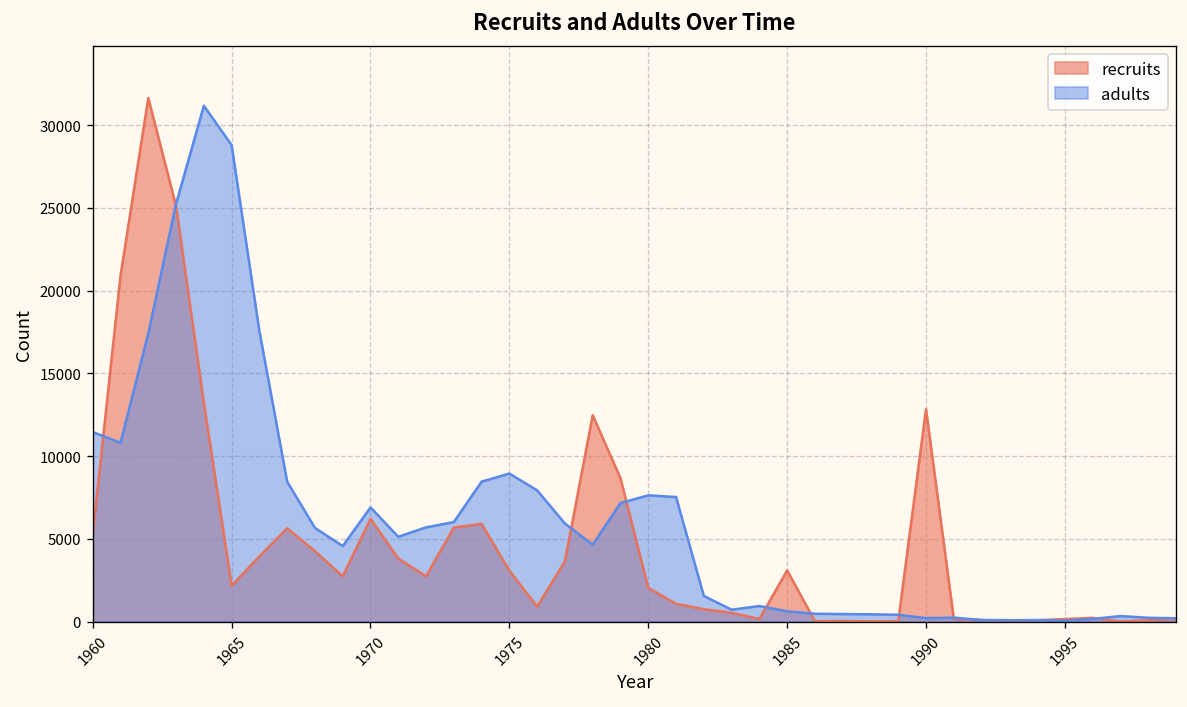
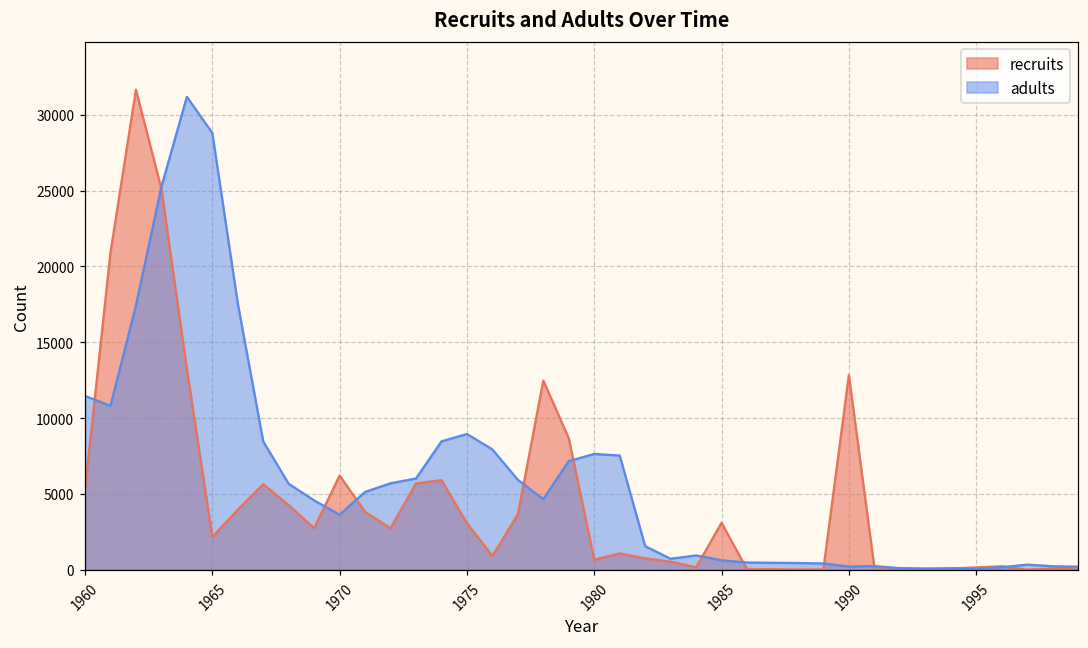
adults, 1970: 6900 -> 3600
recruits, 1980: 2000 -> 700
